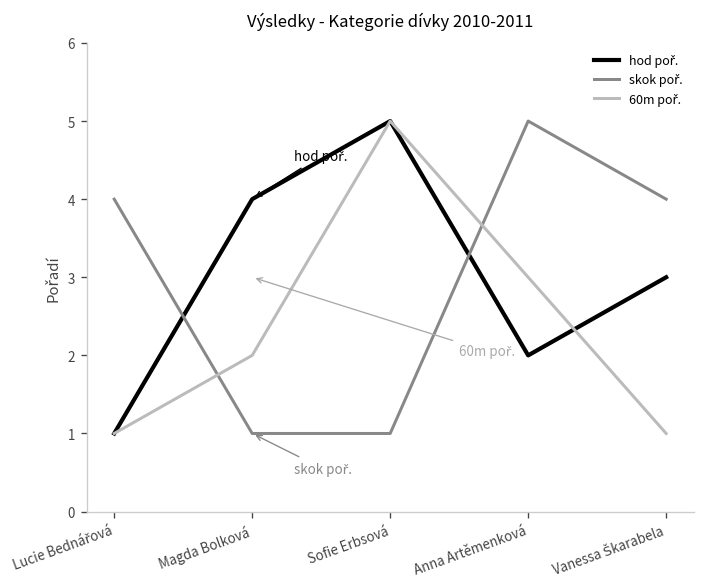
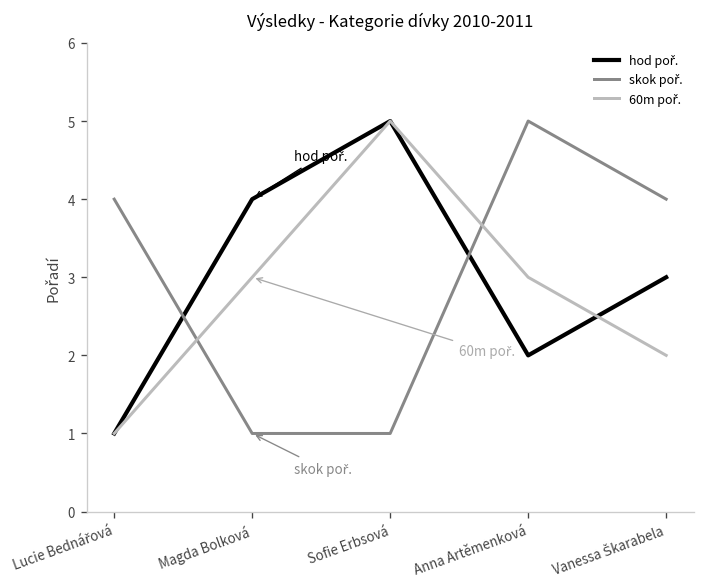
60m poř., Magda Bolková: 2 -> 3
60m poř., Vanessa Škarabela: 1 -> 2
